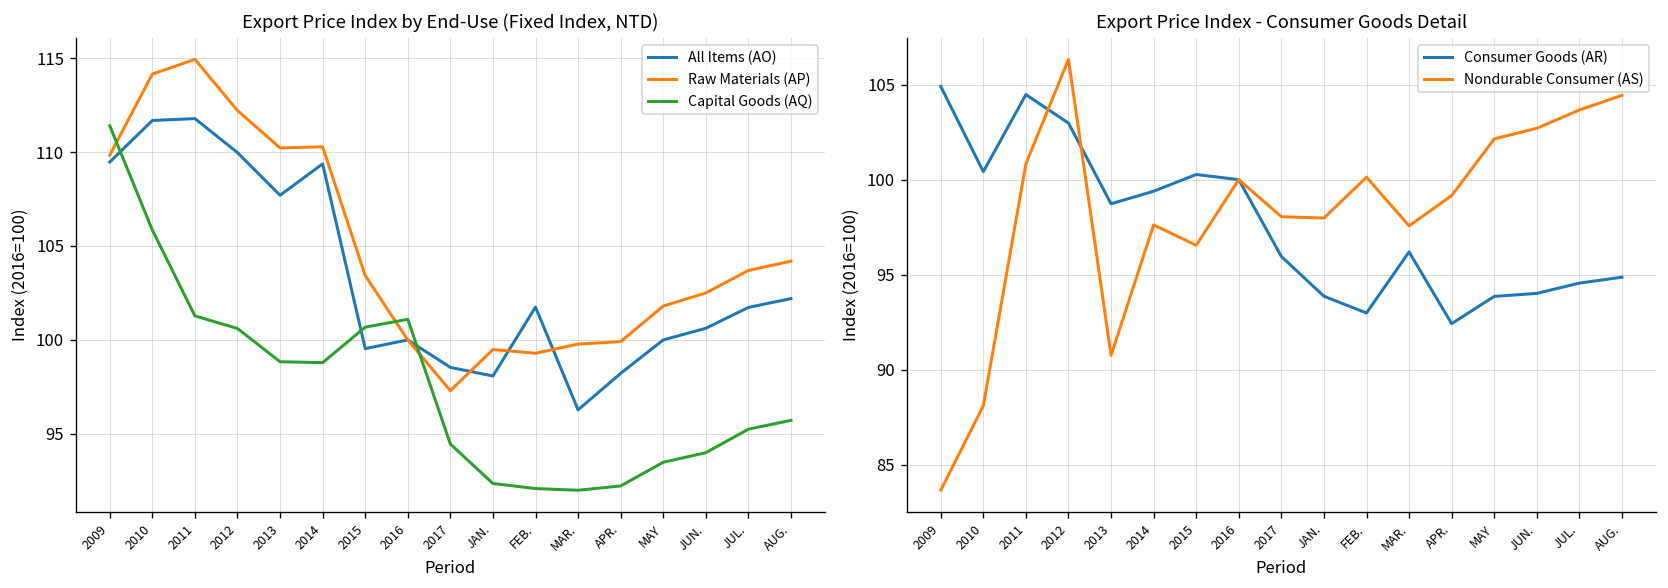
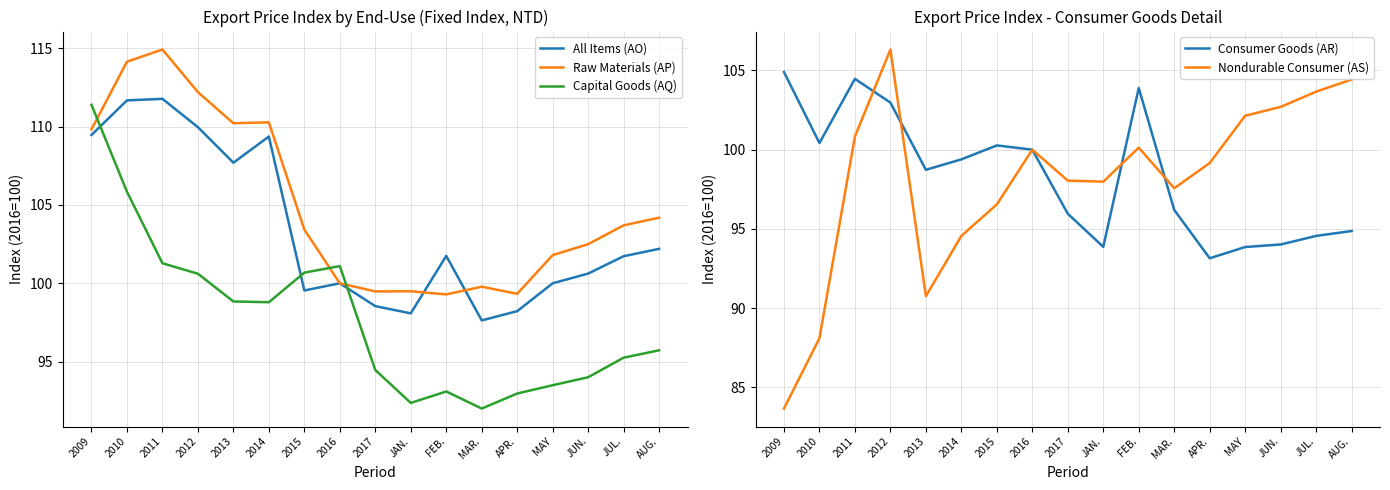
Export Price Index by End-Use (Fixed Index, NTD), Raw Materials (AP), 2017: 97.3 -> 99.5
Export Price Index by End-Use (Fixed Index, NTD), Capital Goods (AQ), FEB.: 92.1 -> 93.1
Export Price Index by End-Use (Fixed Index, NTD), All Items (AO), MAR.: 96.3 -> 97.6
Export Price Index by End-Use (Fixed Index, NTD), Raw Materials (AP), APR.: 99.9 -> 99.3
Export Price Index by End-Use (Fixed Index, NTD), Capital Goods (AQ), APR.: 92.2 -> 93.0
Export Price Index - Consumer Goods Detail, Nondurable Consumer (AS), 2014: 97.6 -> 94.6
Export Price Index - Consumer Goods Detail, Consumer Goods (AR), FEB.: 93.0 -> 103.9
Export Price Index - Consumer Goods Detail, Consumer Goods (AR), APR.: 92.4 -> 93.2
